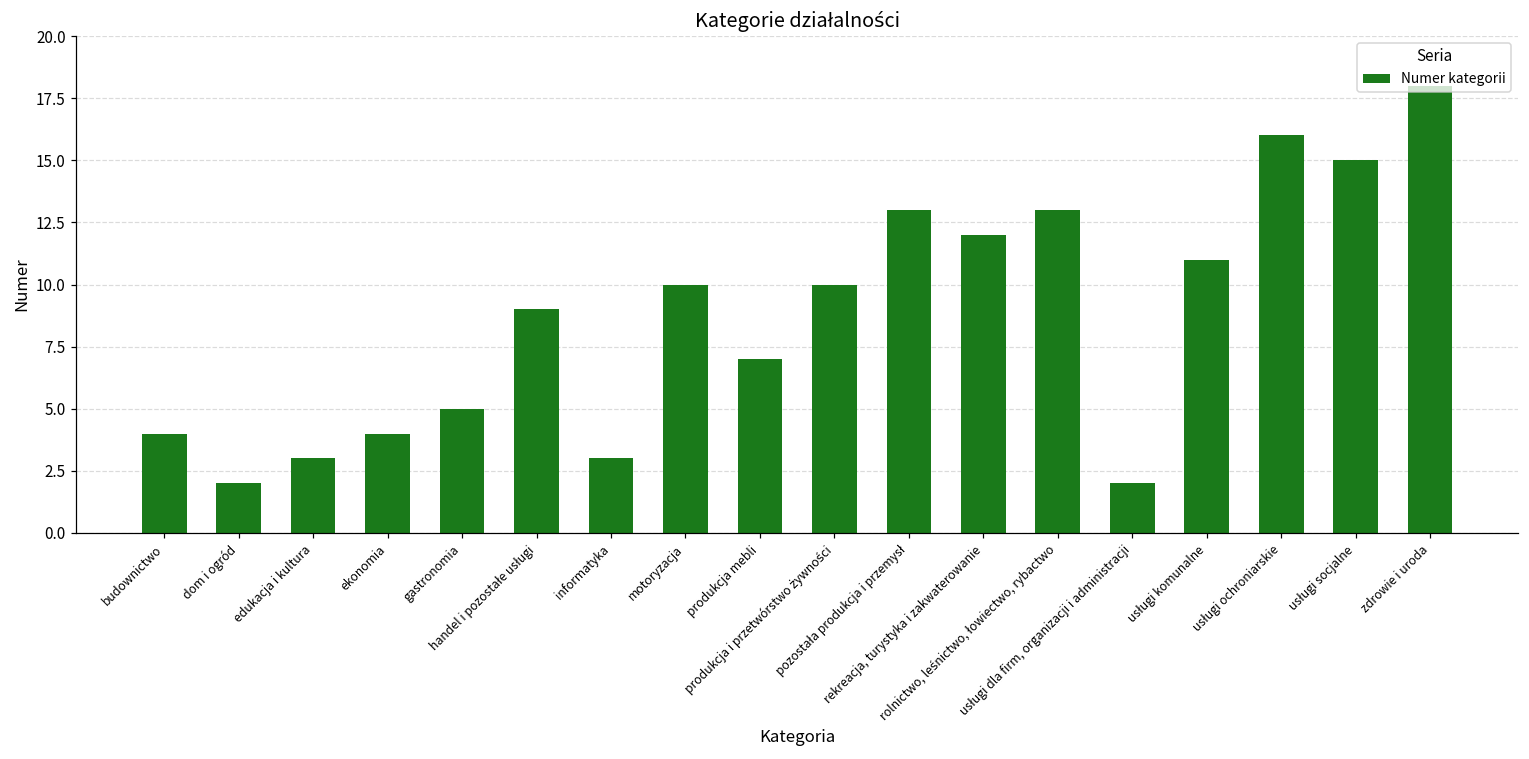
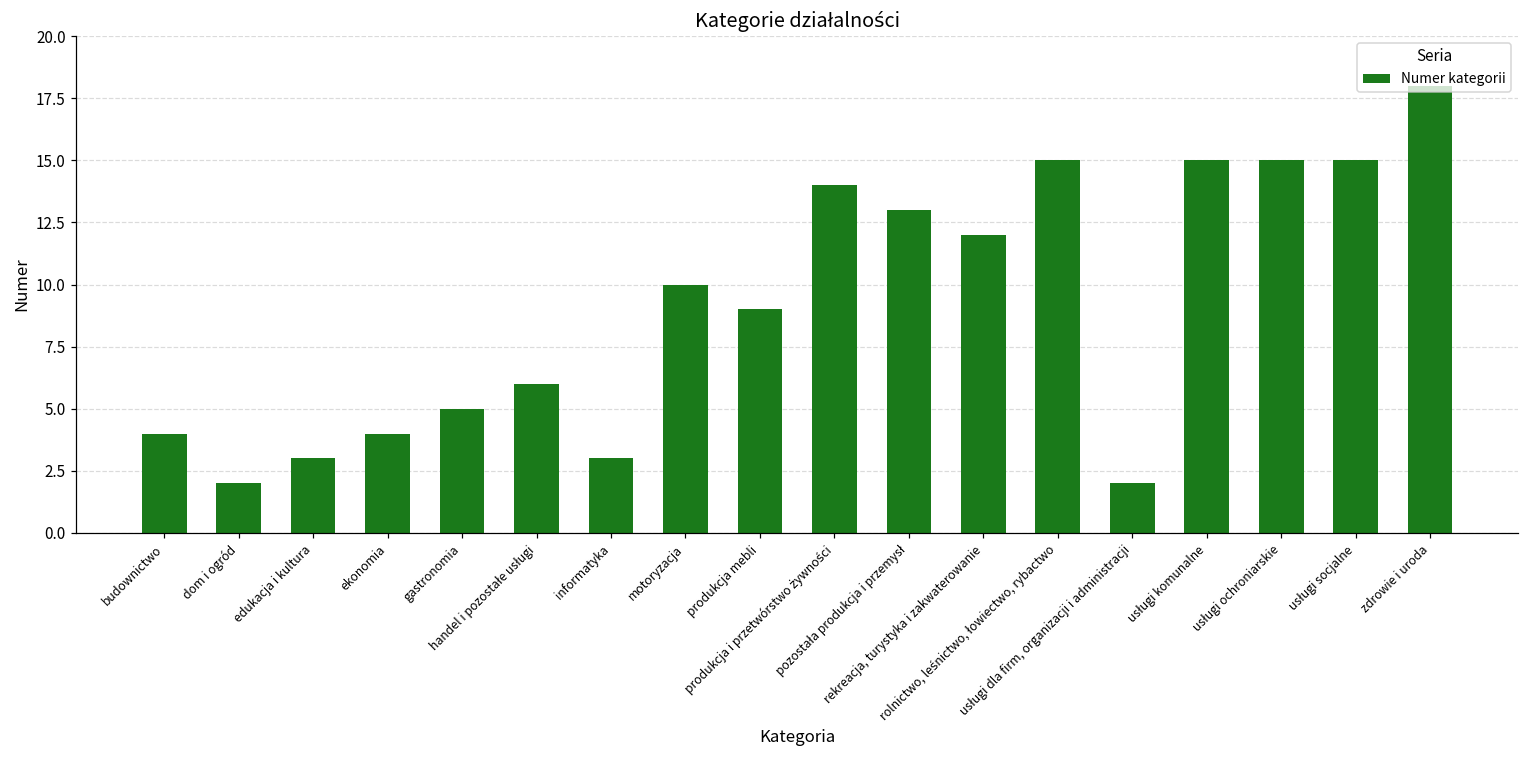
handel i pozostałe usługi: 9 -> 6
produkcja mebli: 7 -> 9
produkcja i przetwórstwo żywności: 10 -> 14
rolnictwo, leśnictwo, łowiectwo, rybactwo: 13 -> 15
usługi komunalne: 11 -> 15
usługi ochroniarskie: 16 -> 15
